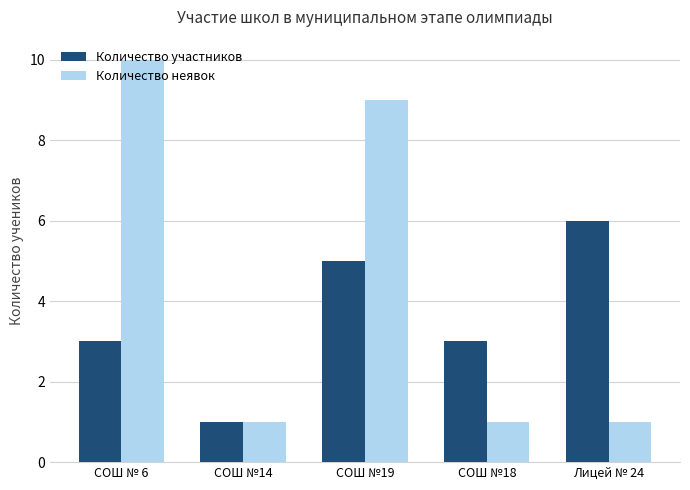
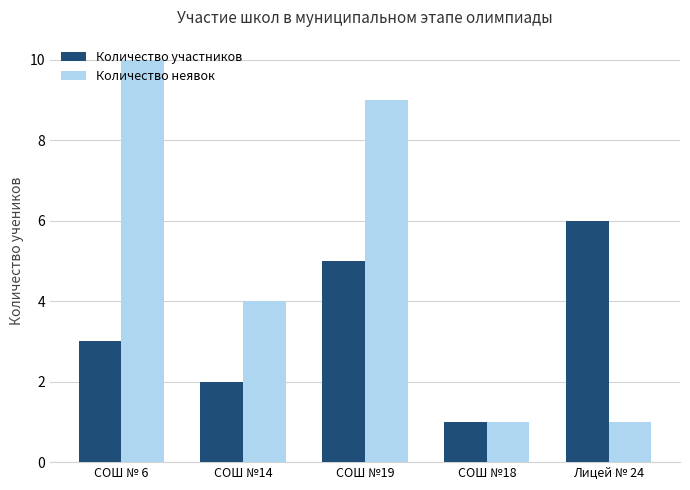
Количество участников, СОШ №14: 1 -> 2
Количество неявок, СОШ №14: 1 -> 4
Количество участников, СОШ №18: 3 -> 1
